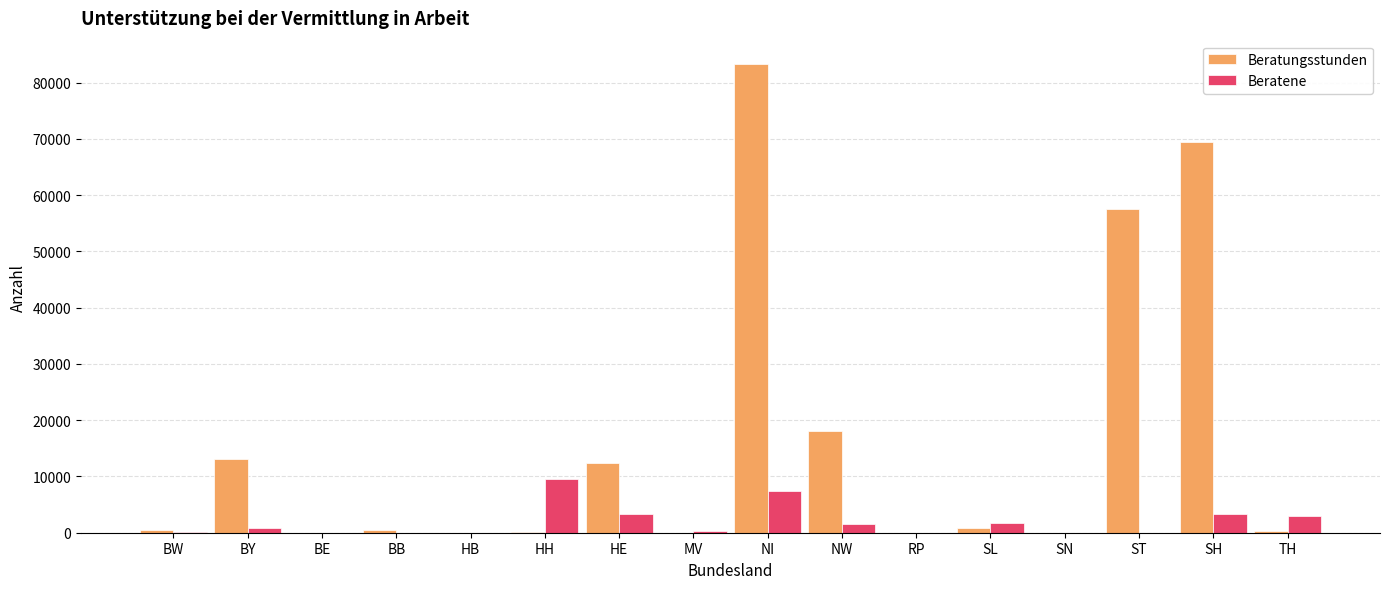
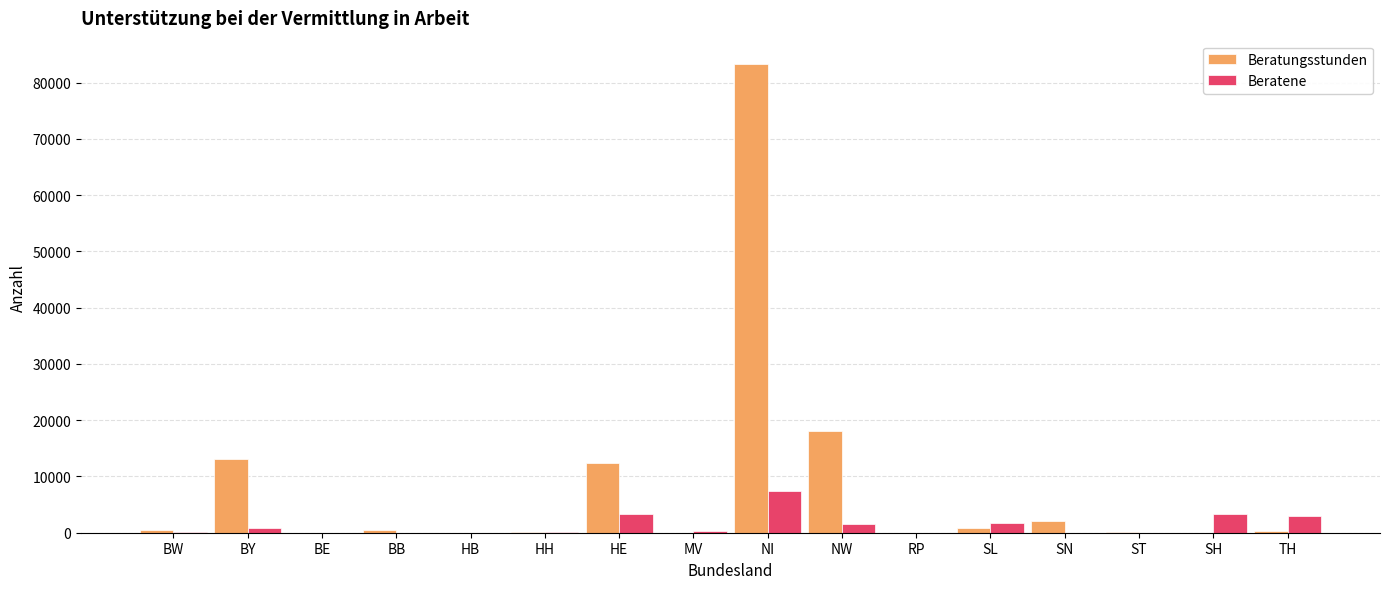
Beratene, HH: 10000 -> 0
Beratungsstunden, SN: 0 -> 2000
Beratungsstunden, ST: 58000 -> 0
Beratungsstunden, SH: 69000 -> 0
